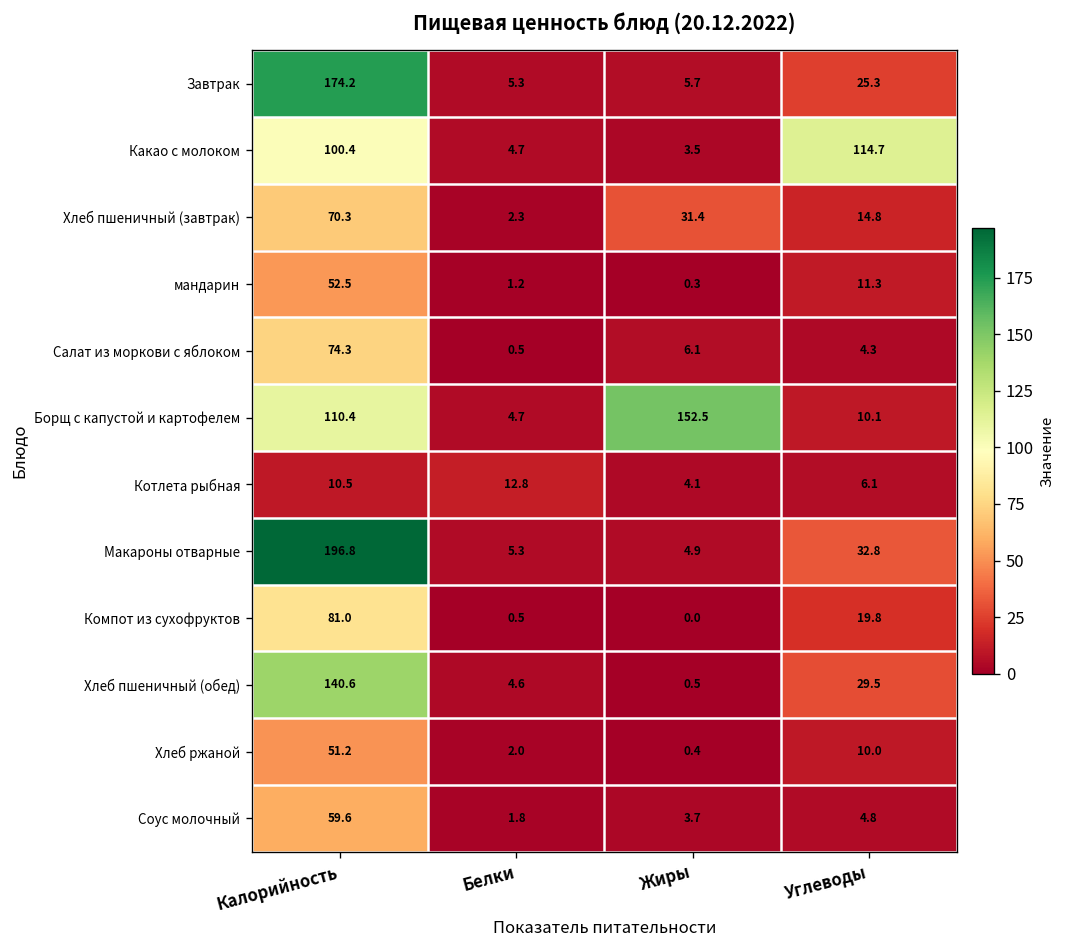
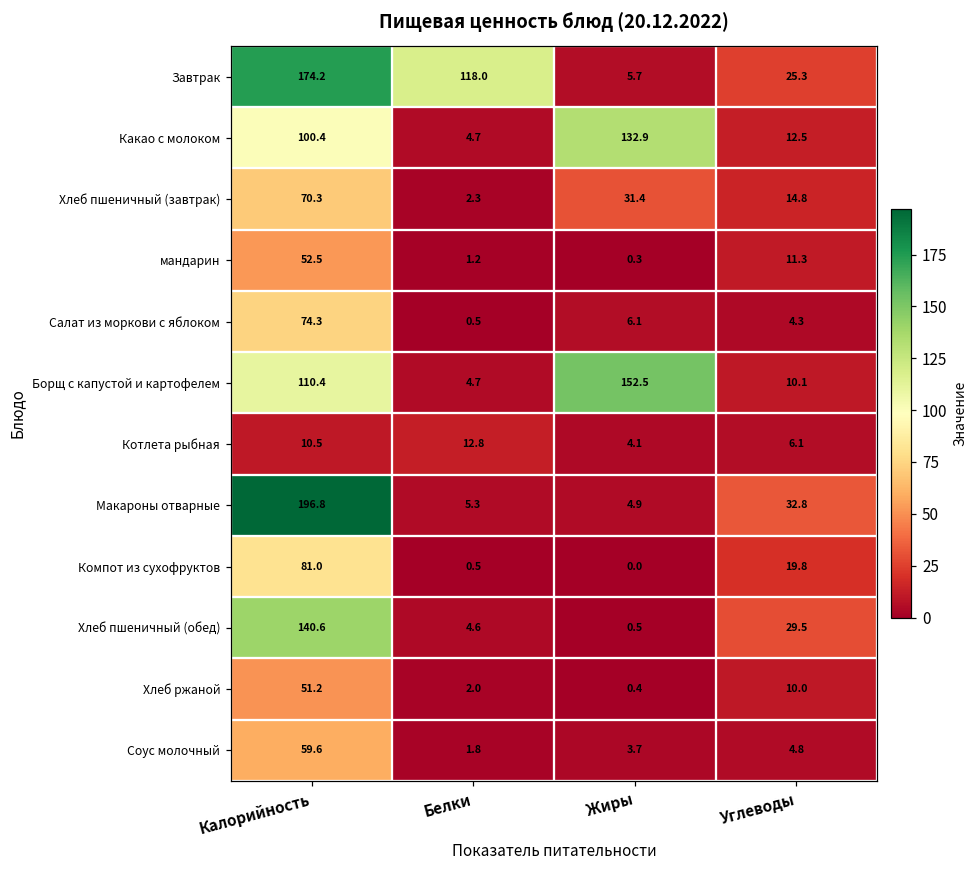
Завтрак, Белки: 5.3 -> 118.0
Какао с молоком, Жиры: 3.5 -> 132.9
Какао с молоком, Углеводы: 114.7 -> 12.5
